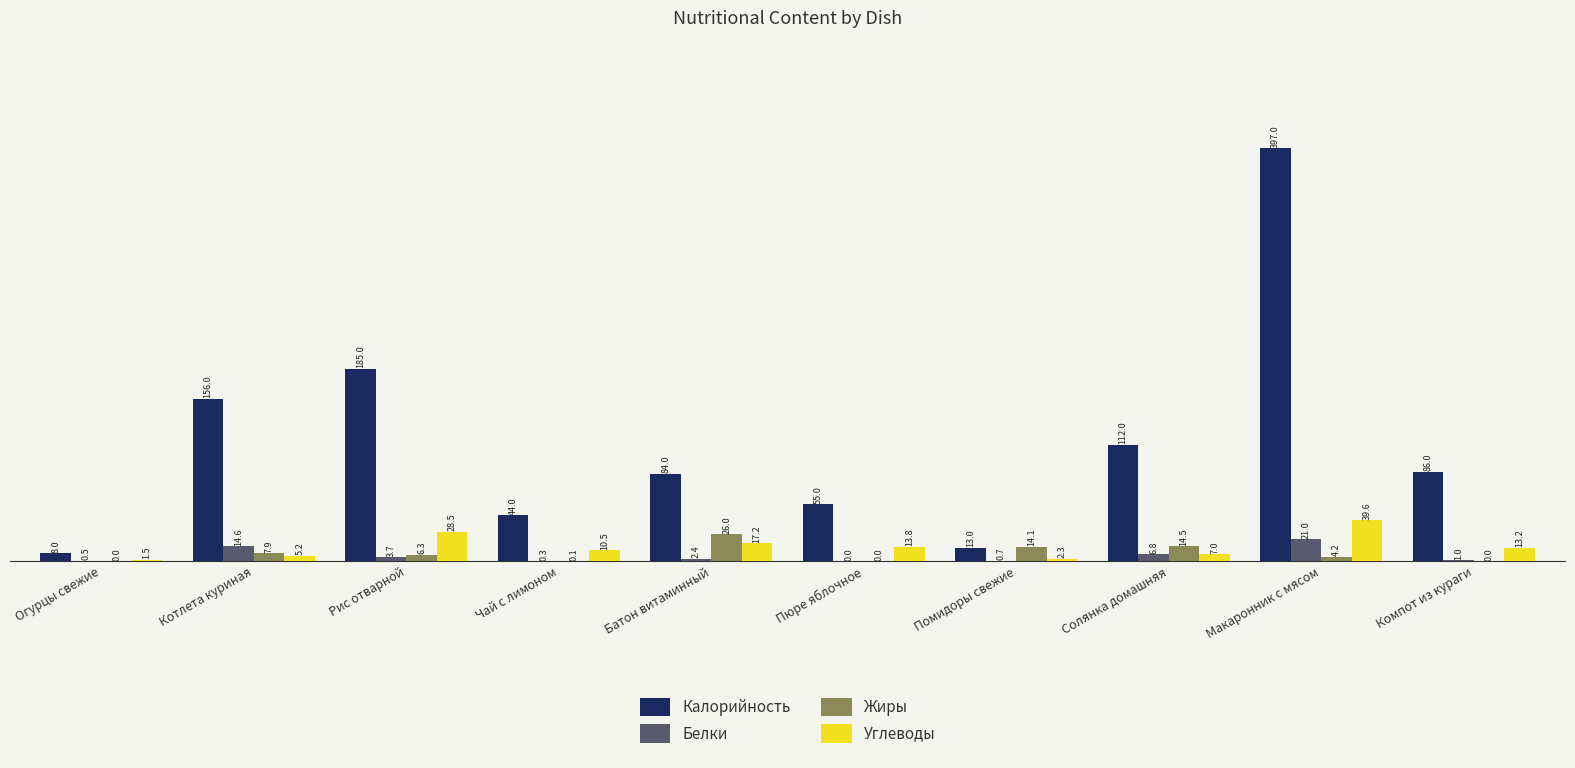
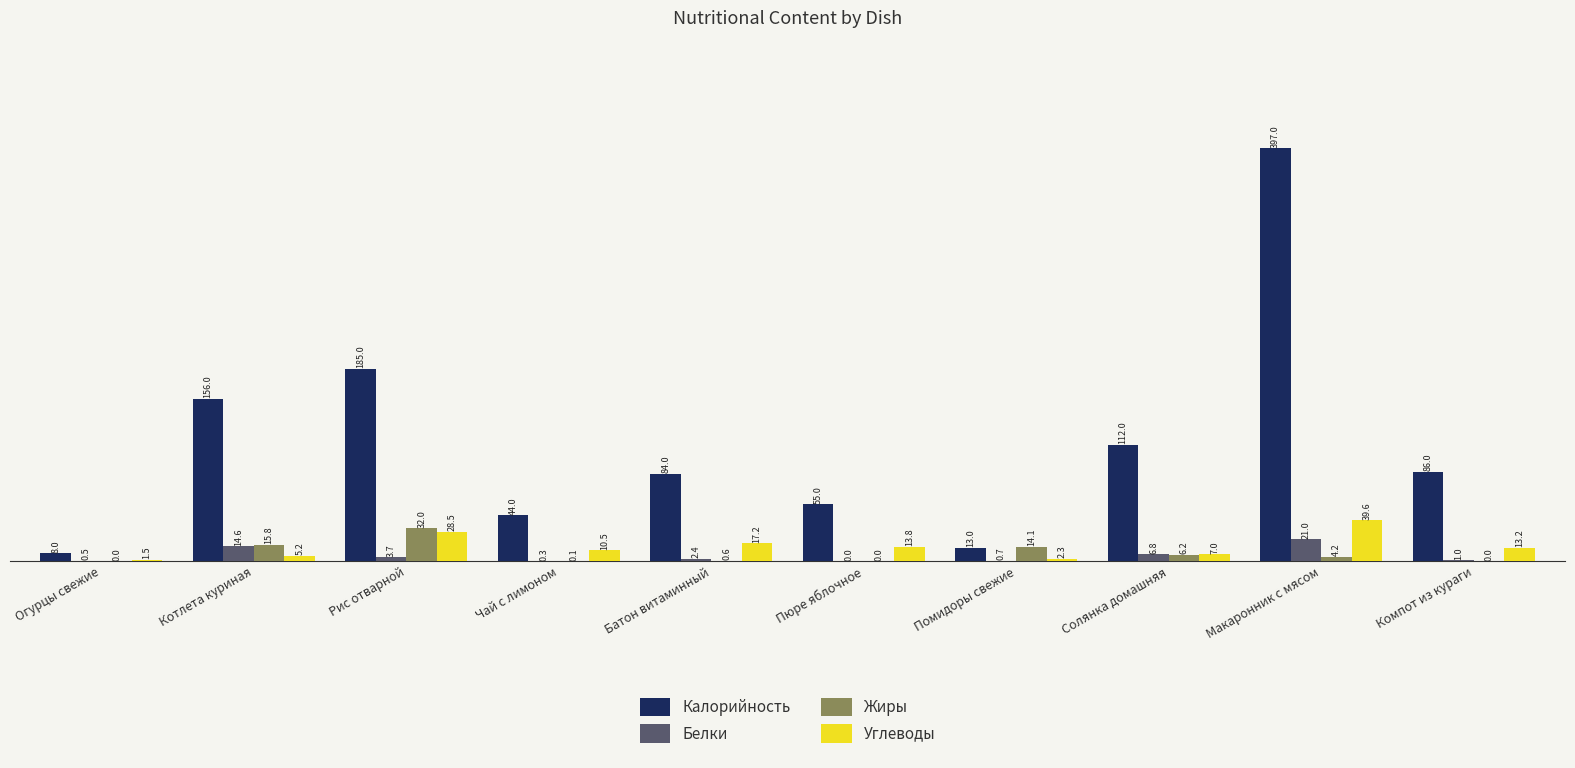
Жиры, Котлета куриная: 7.9 -> 15.8
Жиры, Рис отварной: 6.3 -> 32.0
Жиры, Батон витаминный: 26.0 -> 0.6
Жиры, Солянка домашняя: 14.5 -> 6.2
